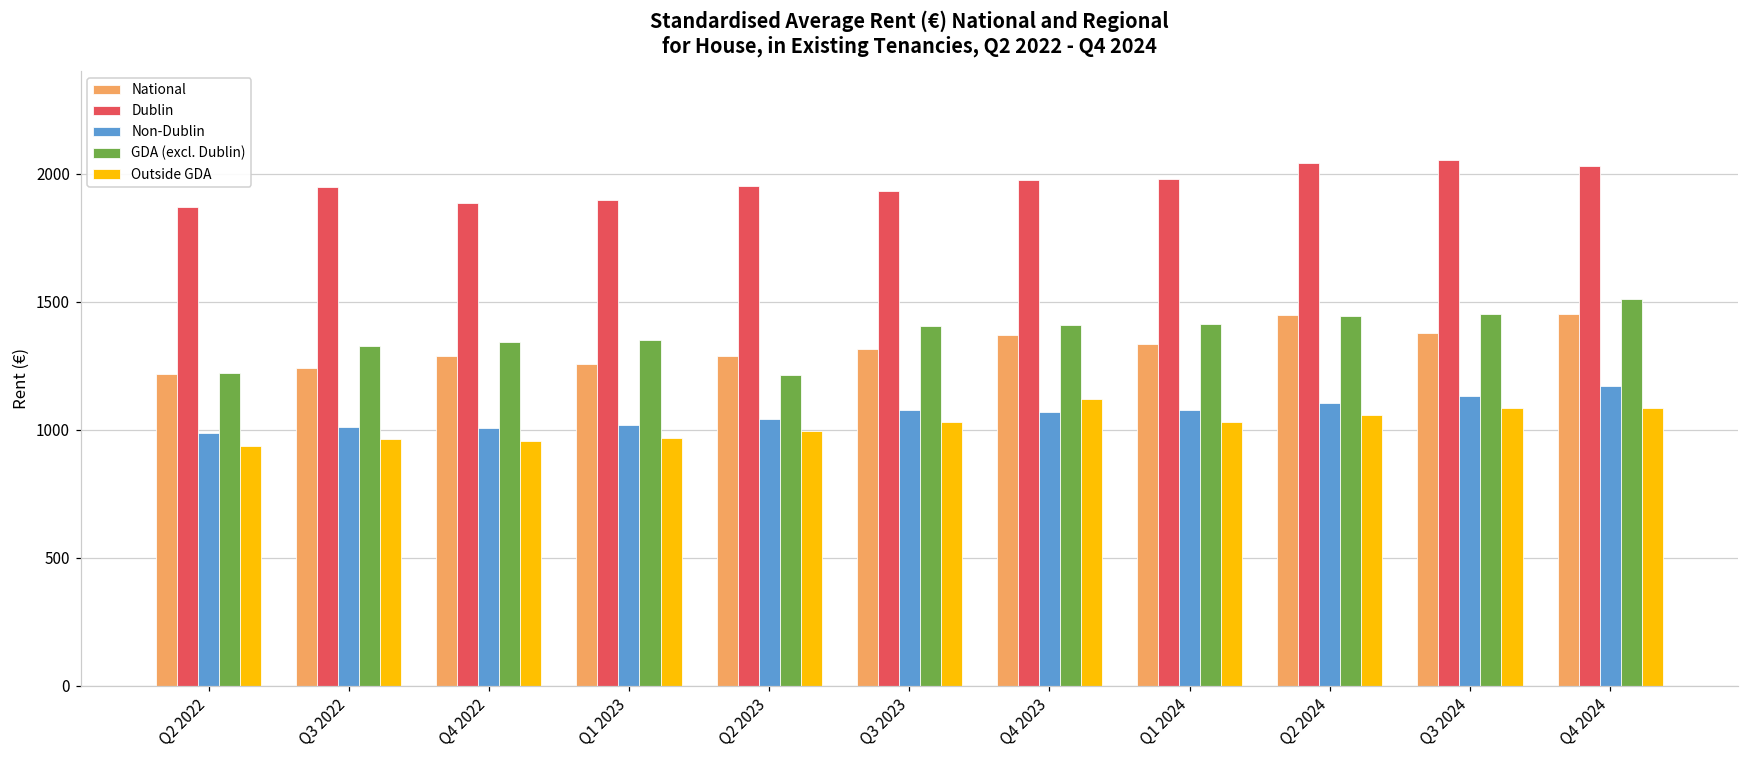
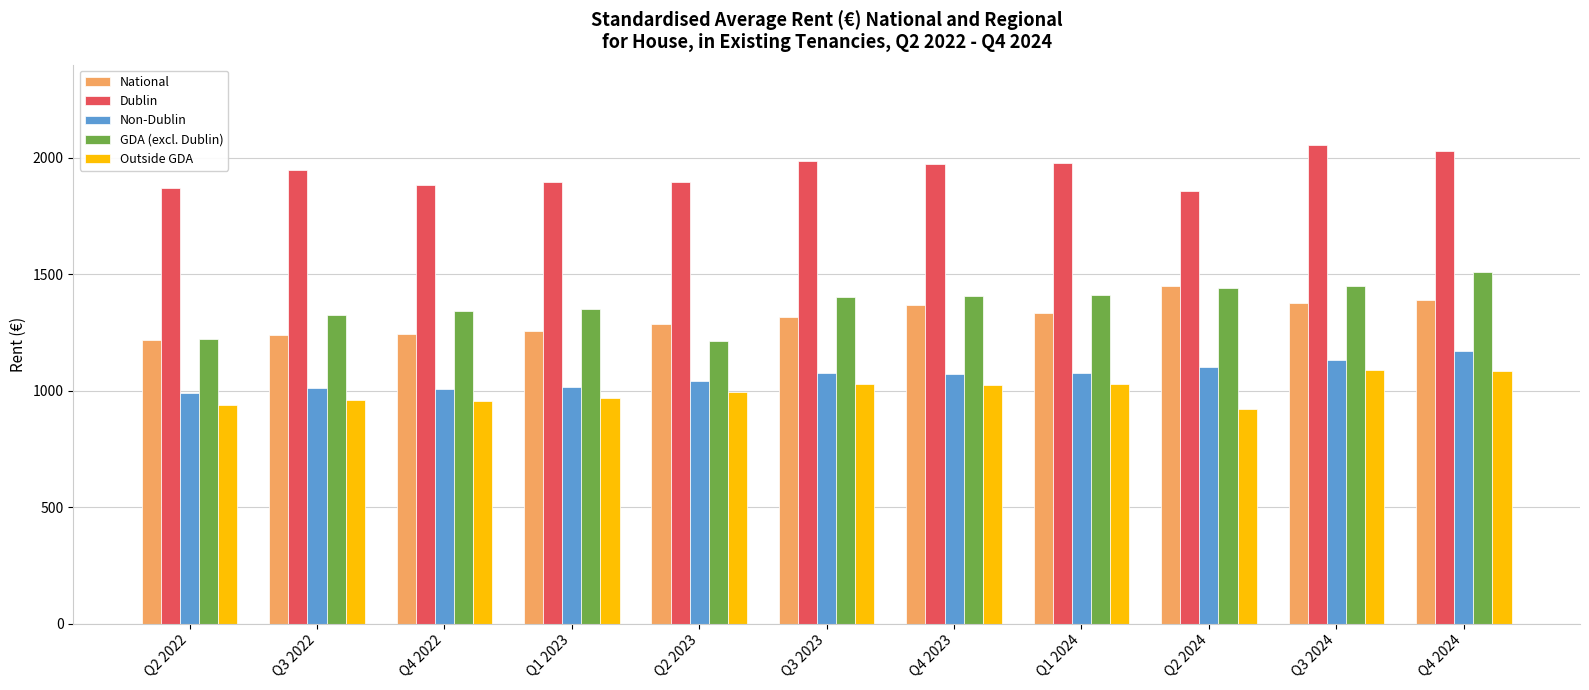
National, Q4 2022: 1290 -> 1240
Dublin, Q2 2023: 1950 -> 1890
Dublin, Q3 2023: 1930 -> 1980
Outside GDA, Q4 2023: 1120 -> 1020
Dublin, Q2 2024: 2040 -> 1860
Outside GDA, Q2 2024: 1060 -> 920
National, Q4 2024: 1450 -> 1390
